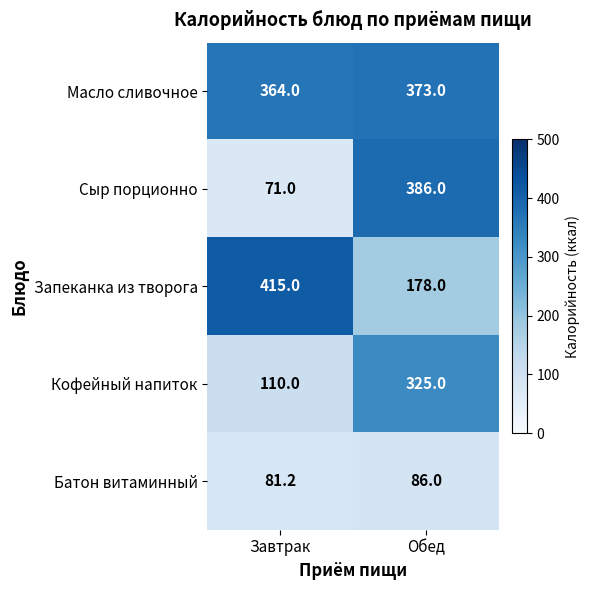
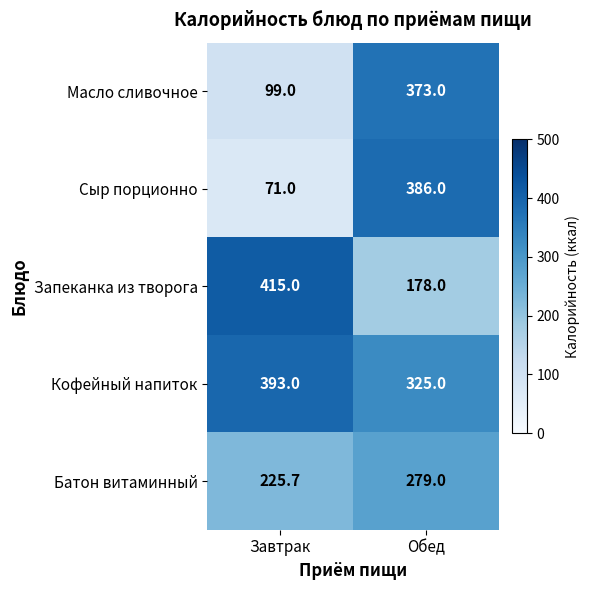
Масло сливочное, Завтрак: 364.0 -> 99.0
Кофейный напиток, Завтрак: 110.0 -> 393.0
Батон витаминный, Завтрак: 81.2 -> 225.7
Батон витаминный, Обед: 86.0 -> 279.0
